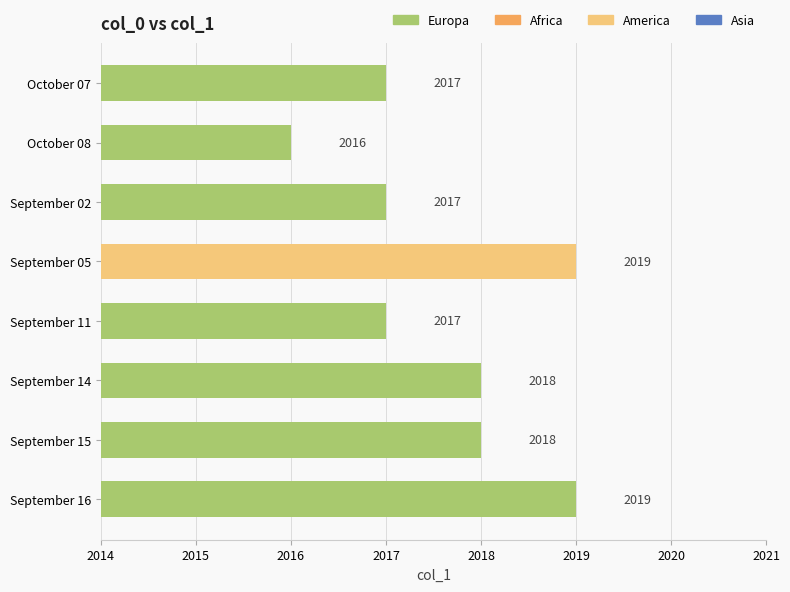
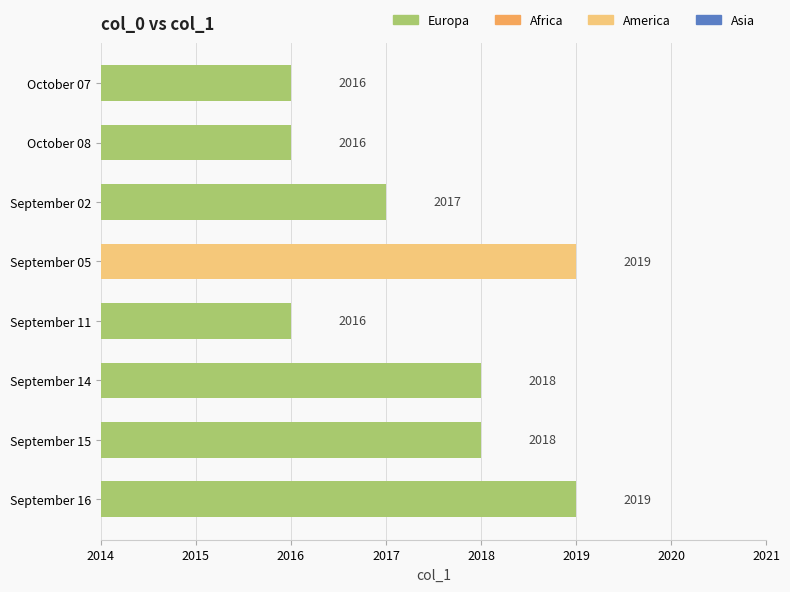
October 07: 2017 -> 2016
September 11: 2017 -> 2016
